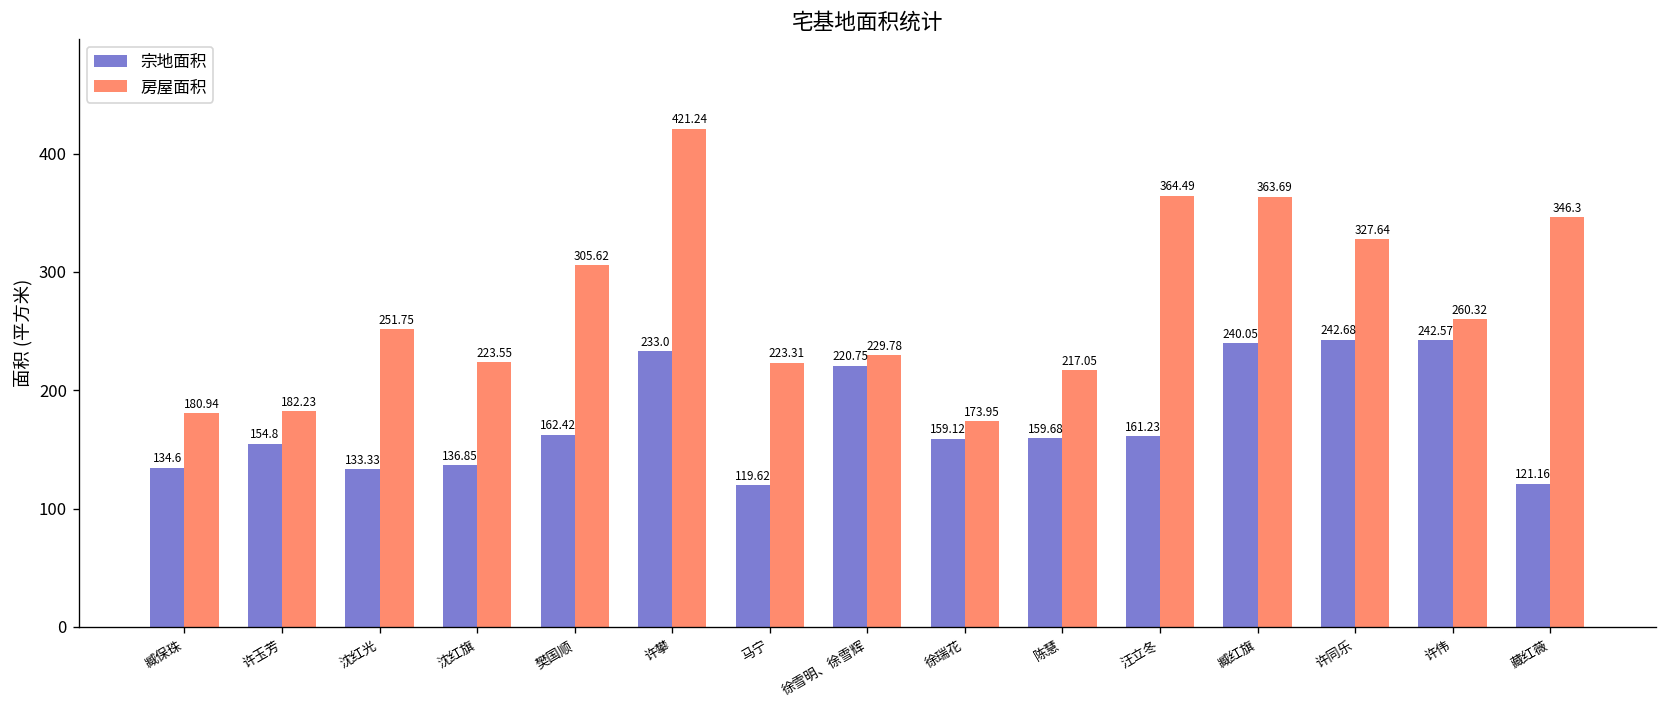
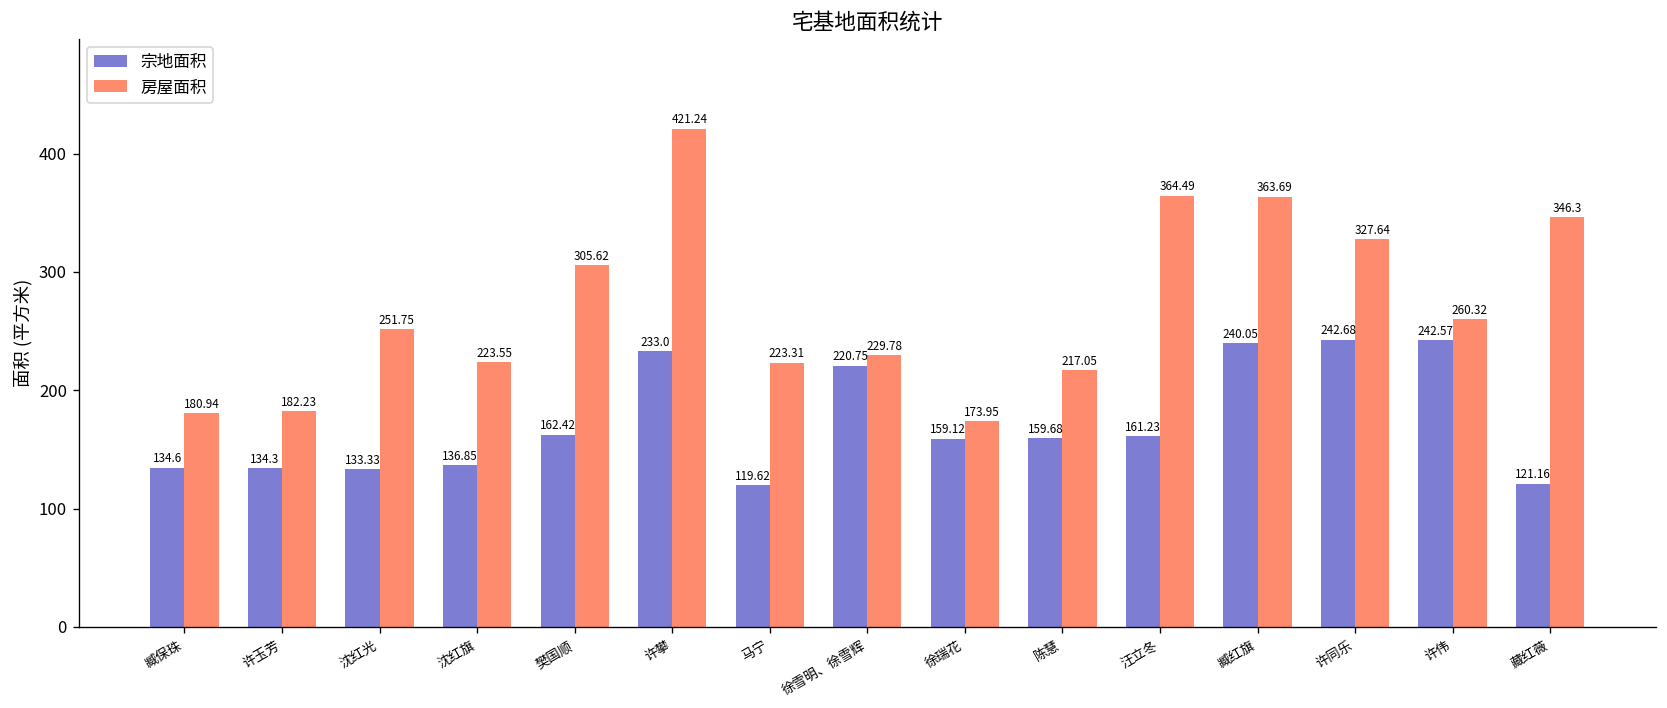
宗地面积, 许玉芳: 154.8 -> 134.3
